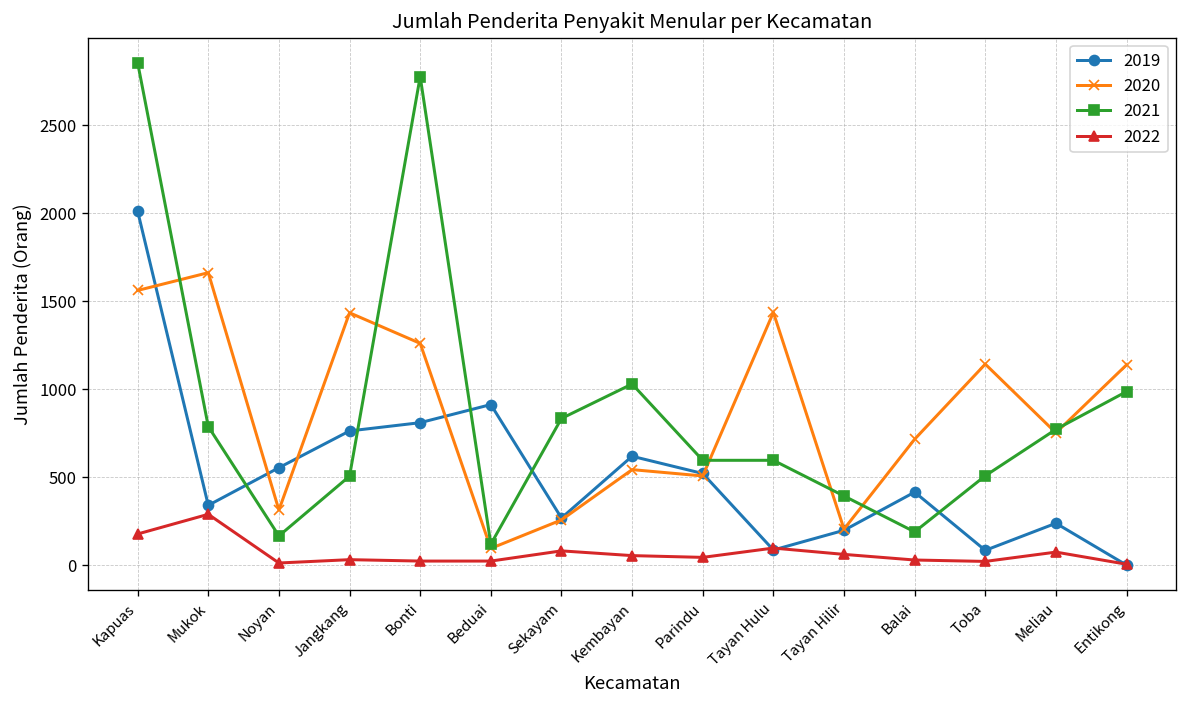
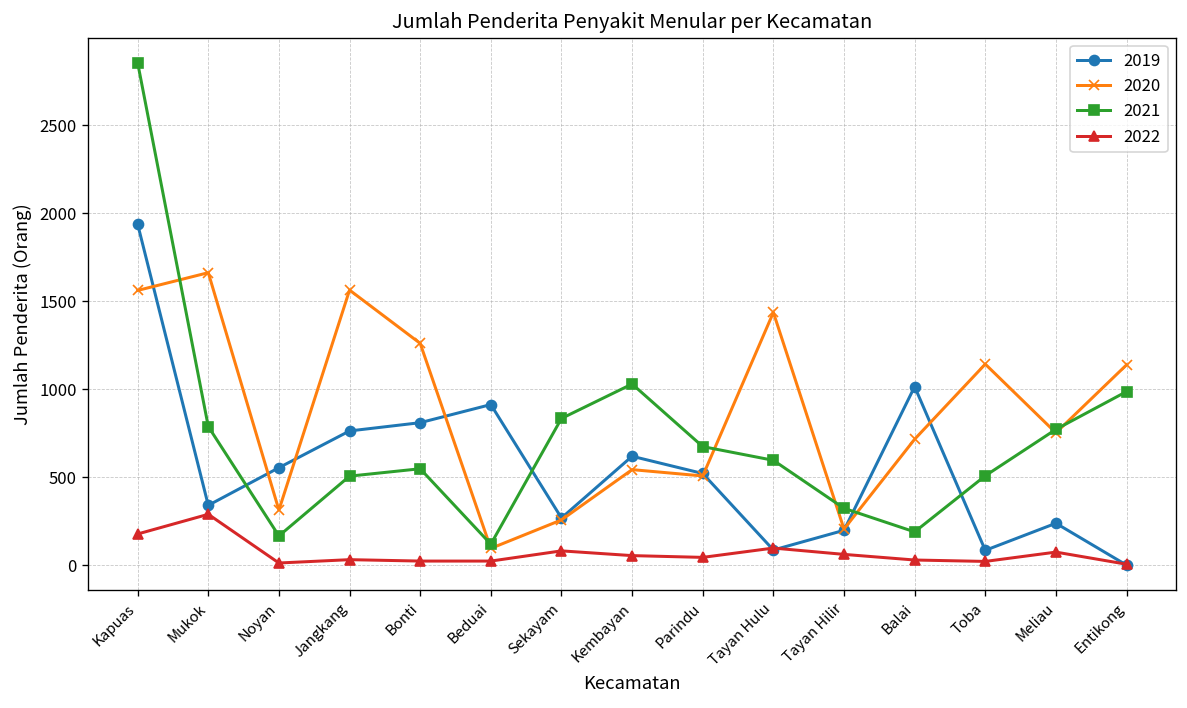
2019, Kapuas: 2010 -> 1940
2020, Jangkang: 1440 -> 1560
2021, Bonti: 2780 -> 550
2021, Parindu: 600 -> 670
2021, Tayan Hilir: 390 -> 320
2019, Balai: 420 -> 1020
